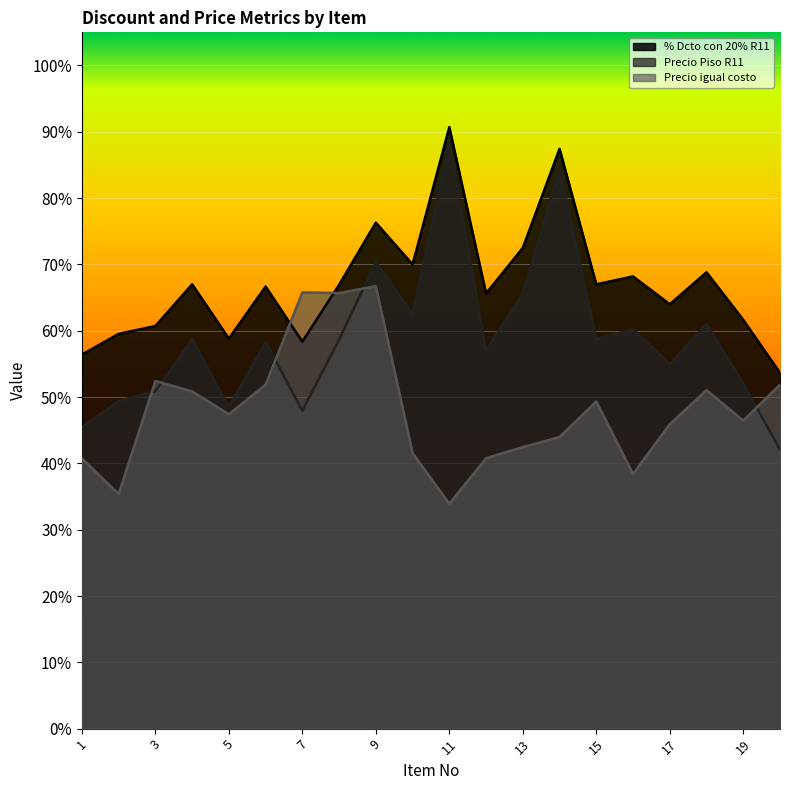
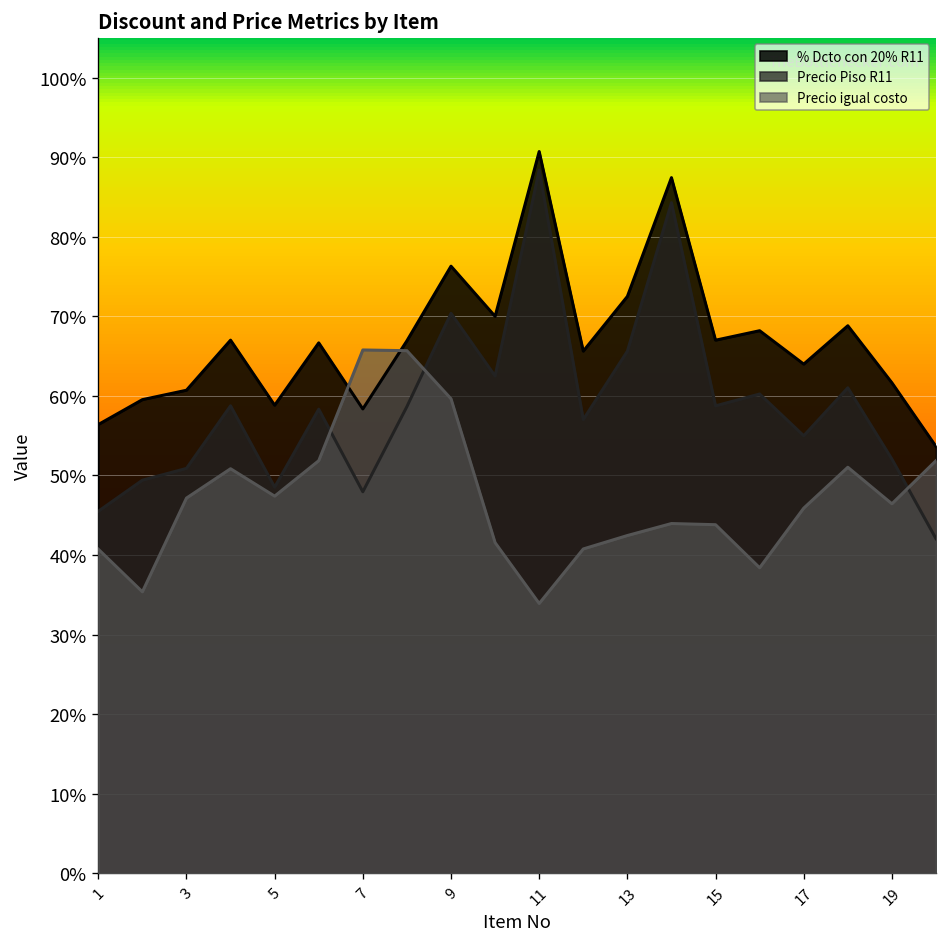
Precio igual costo, 3: 52% -> 47%
Precio igual costo, 9: 67% -> 60%
Precio igual costo, 15: 49% -> 44%
